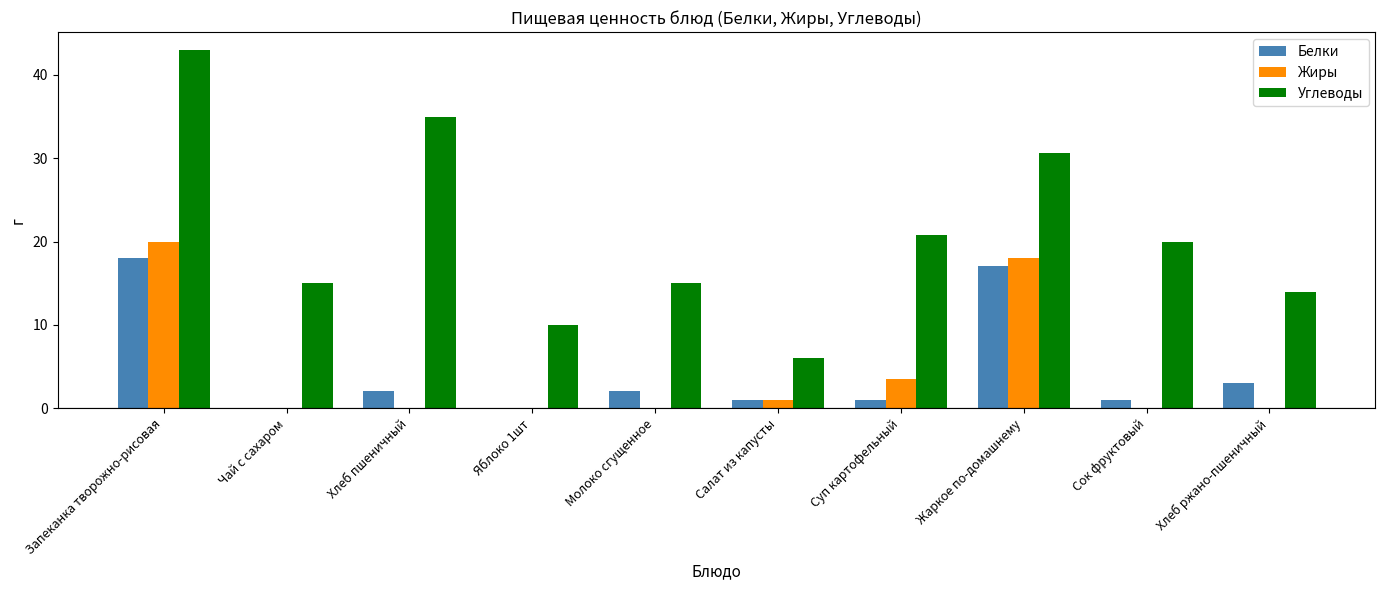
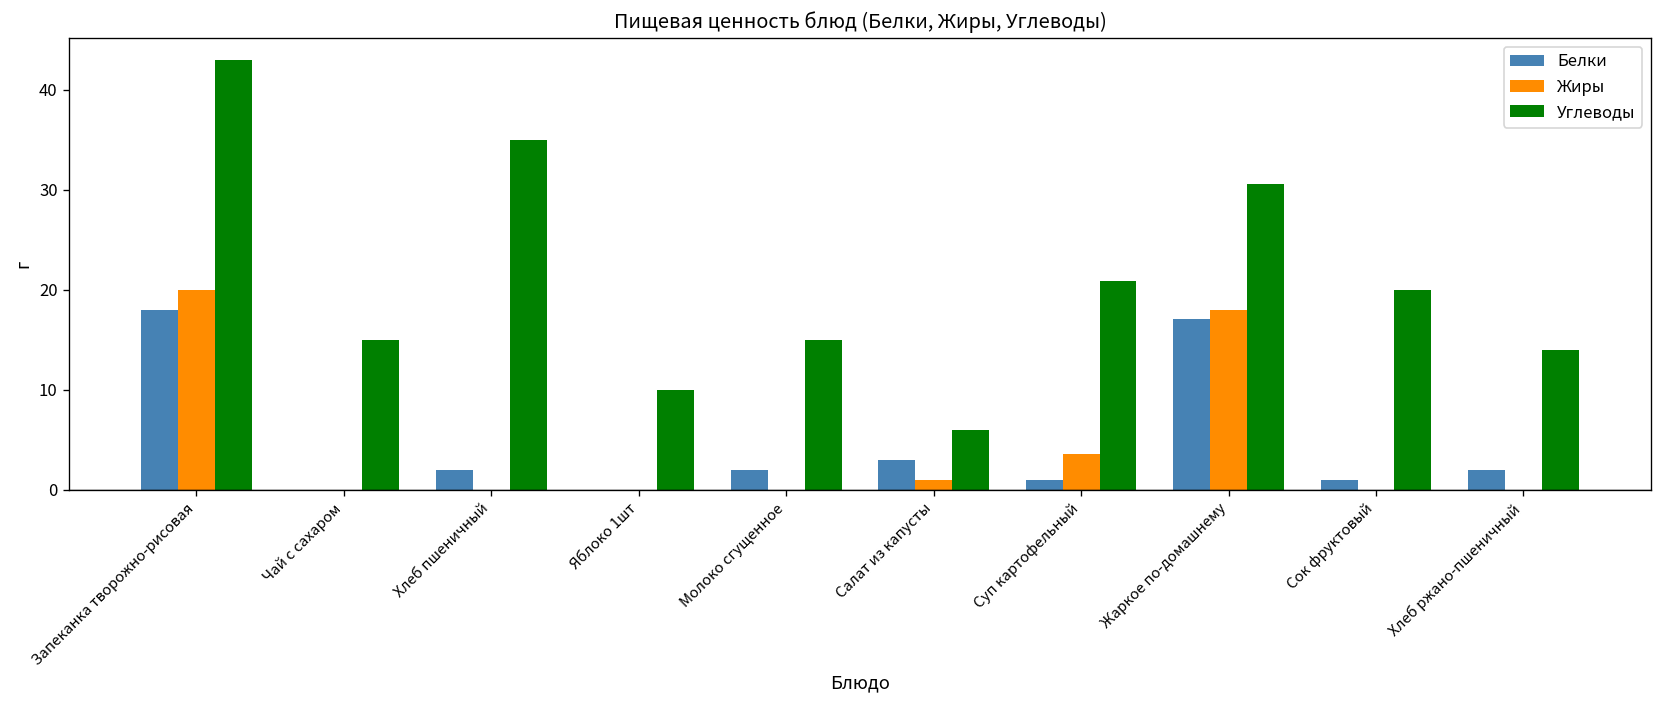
Белки, Салат из капусты: 1 -> 3
Белки, Хлеб ржано-пшеничный: 3 -> 2
